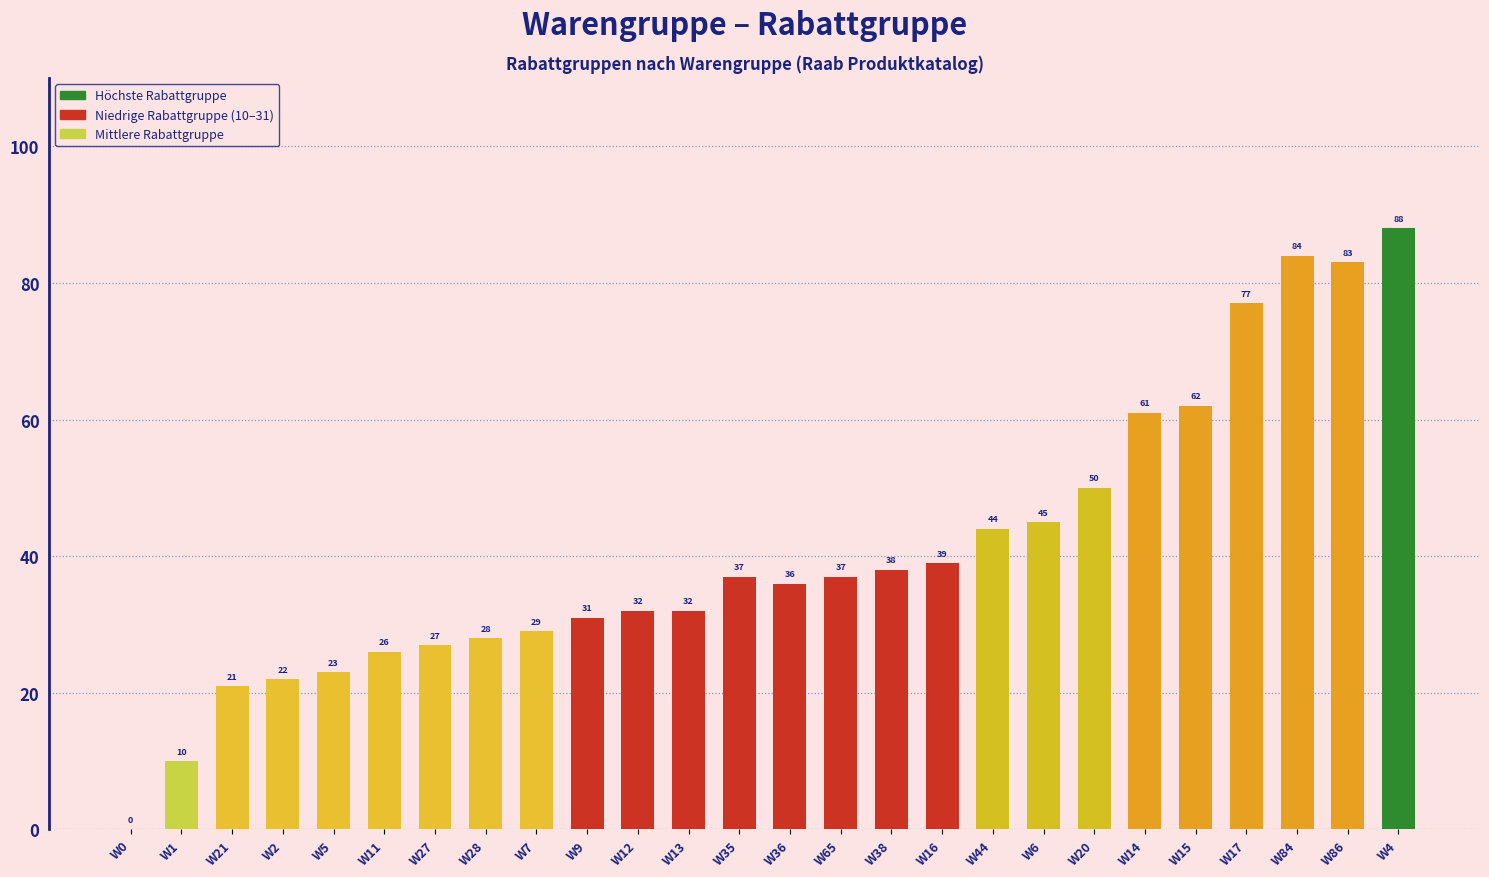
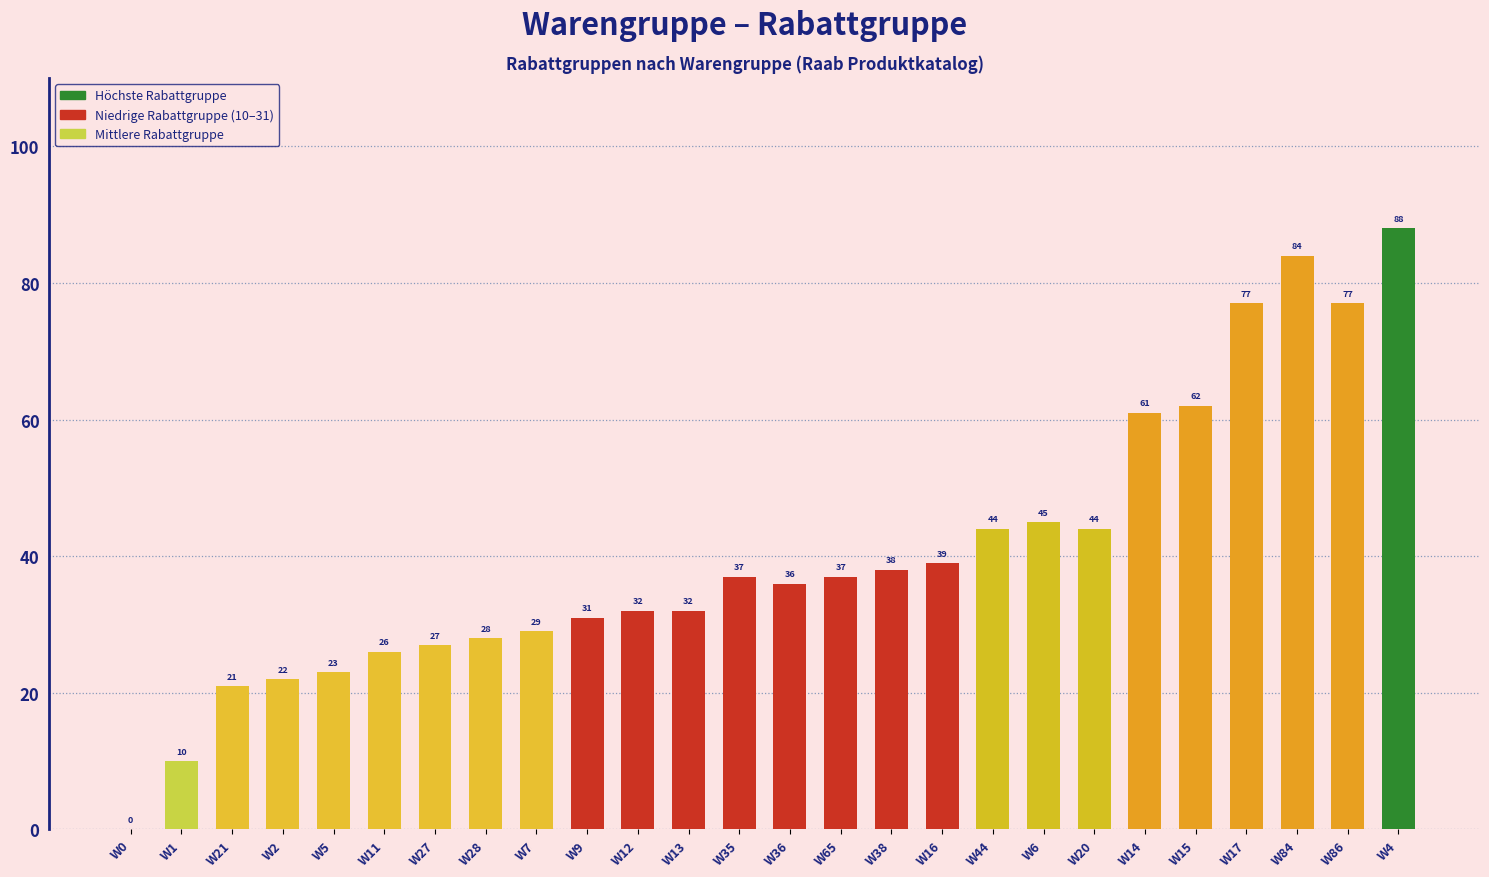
W20: 50 -> 44
W86: 83 -> 77
